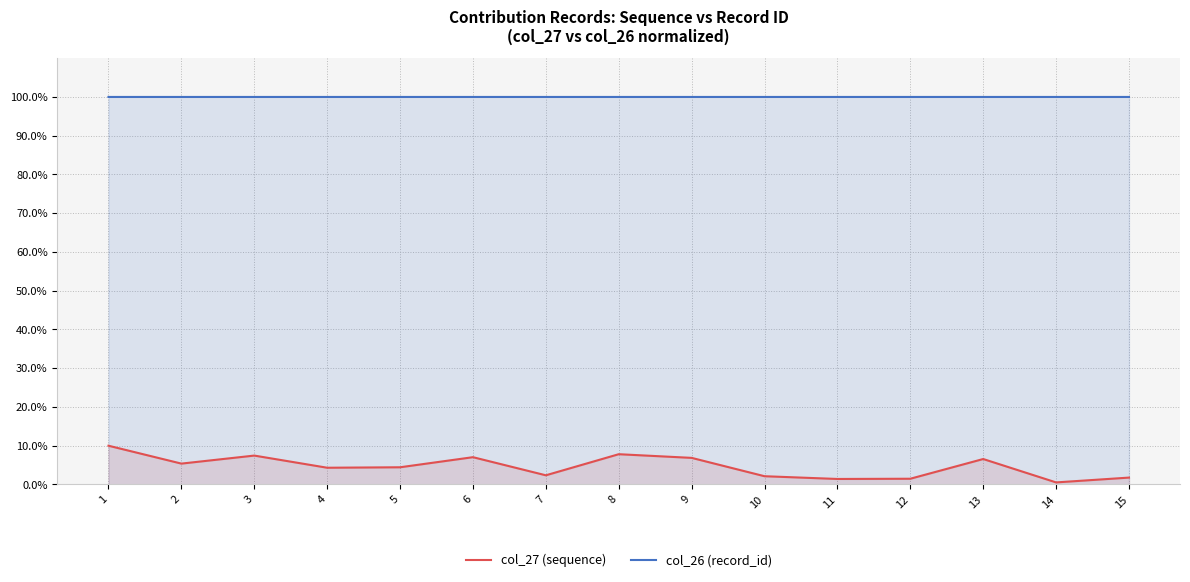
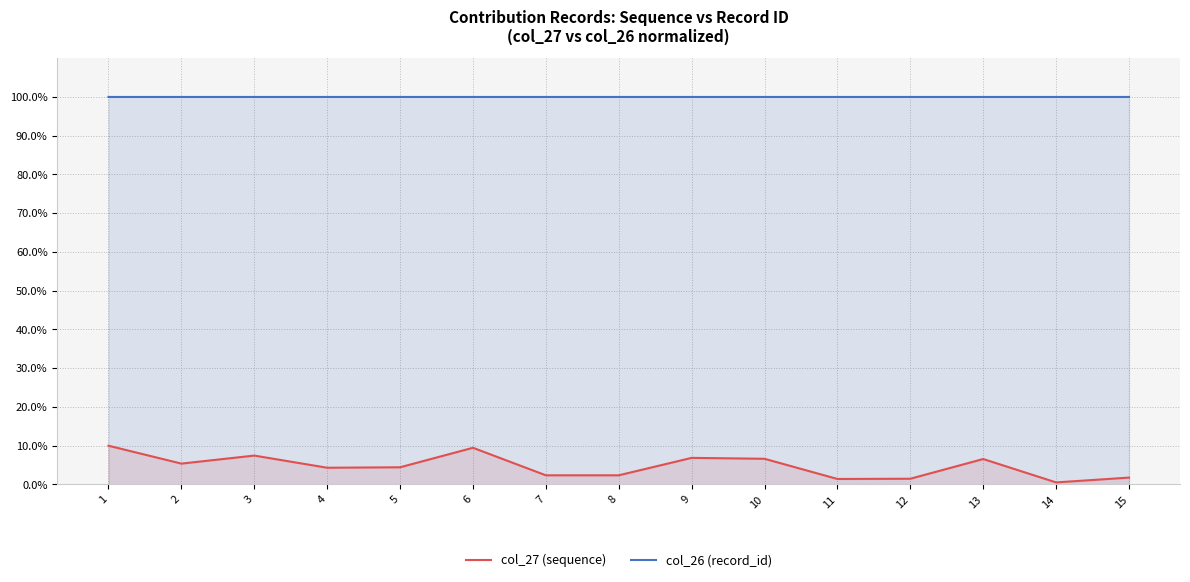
col_27 (sequence), 6: 7% -> 9%
col_27 (sequence), 8: 8% -> 2%
col_27 (sequence), 10: 2% -> 7%
